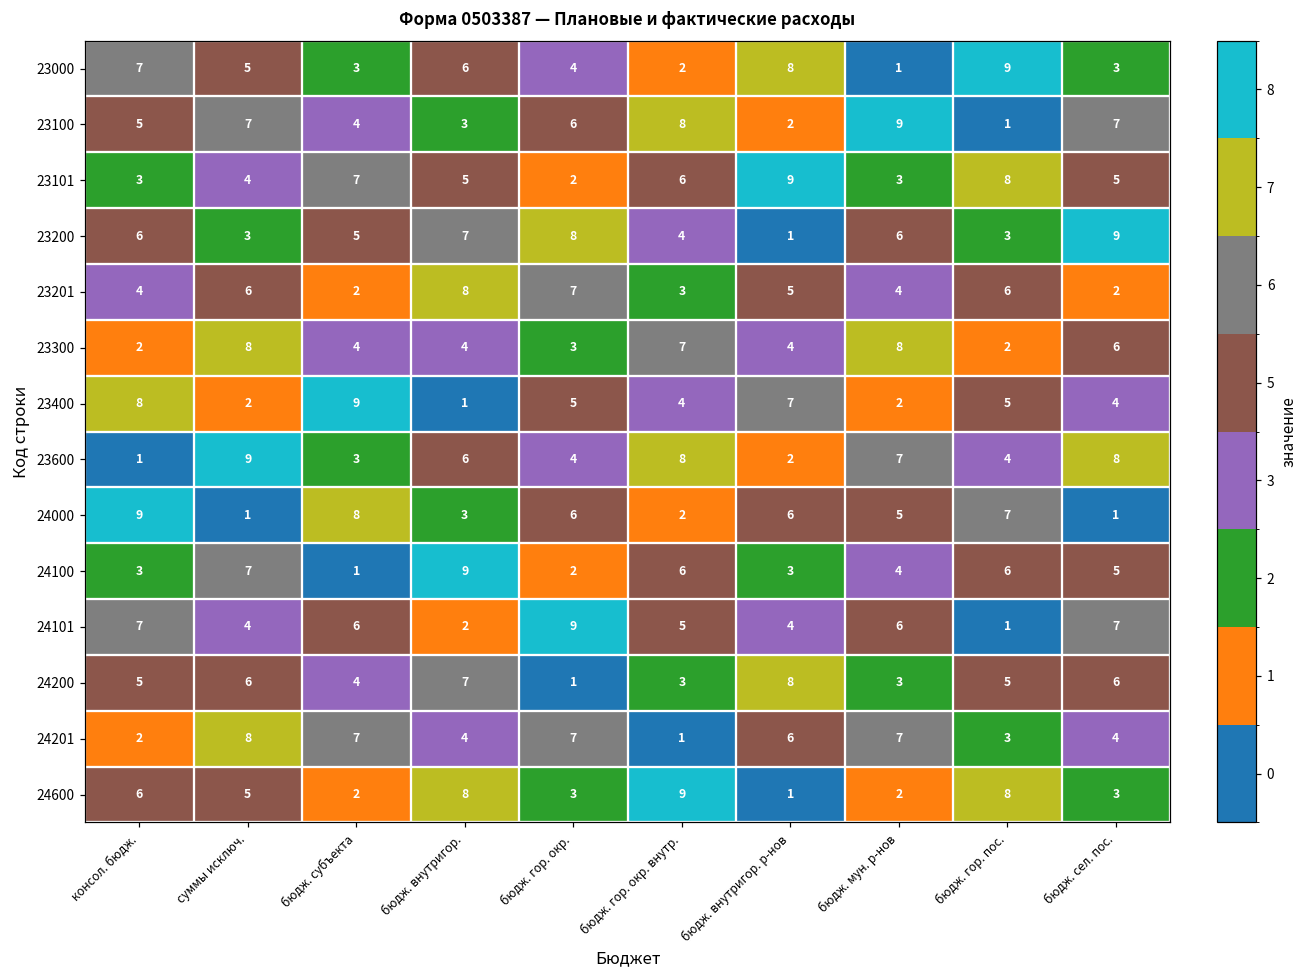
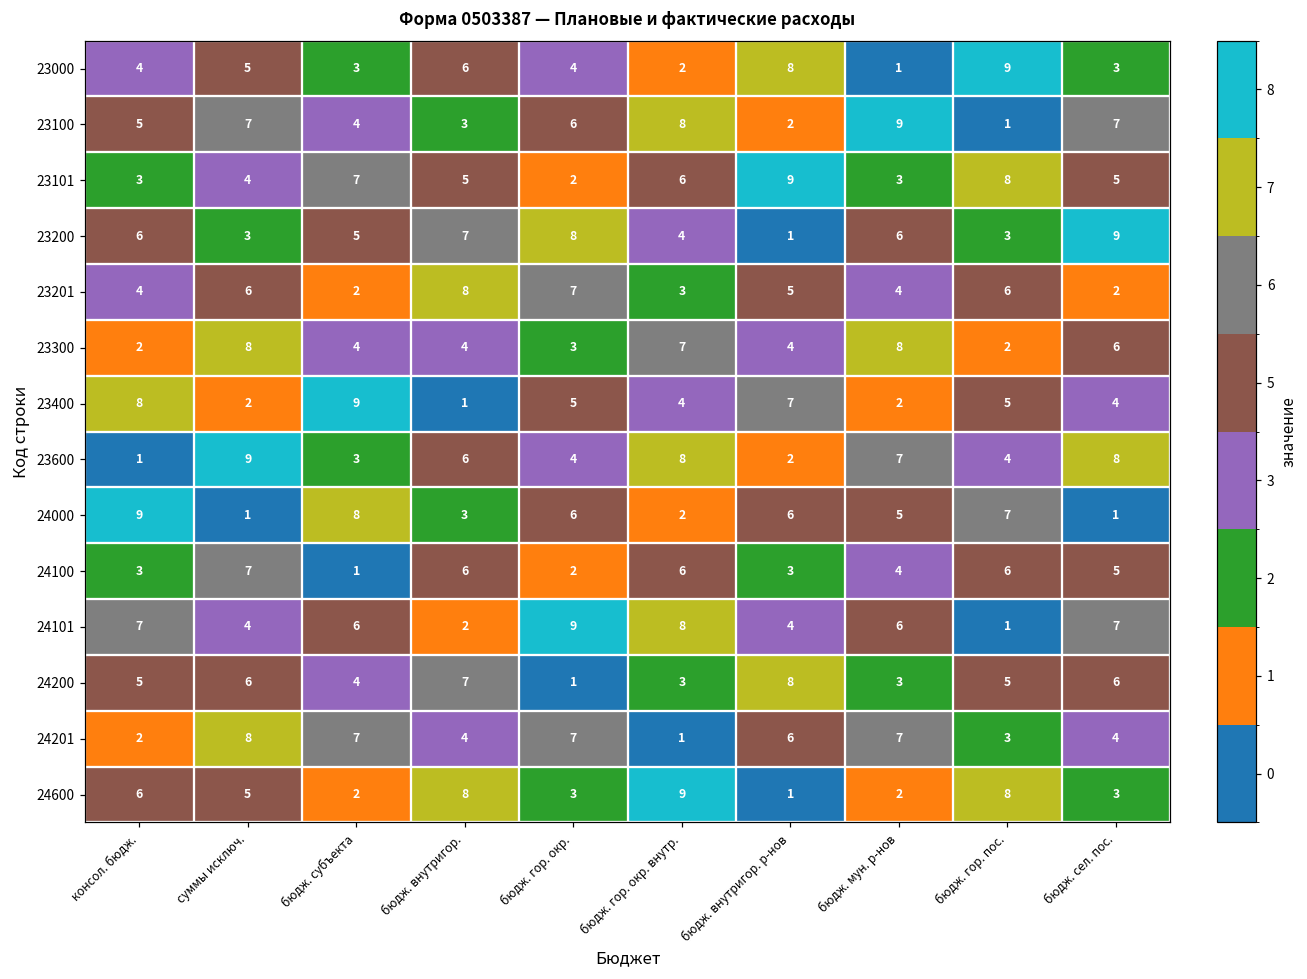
23000, консол. бюдж.: 7 -> 4
24100, бюдж. внутригор.: 9 -> 6
24101, бюдж. гор. окр. внутр.: 5 -> 8
